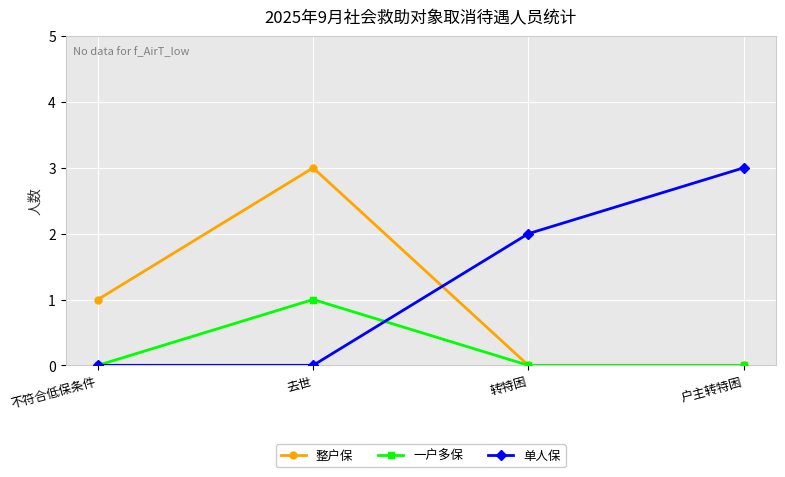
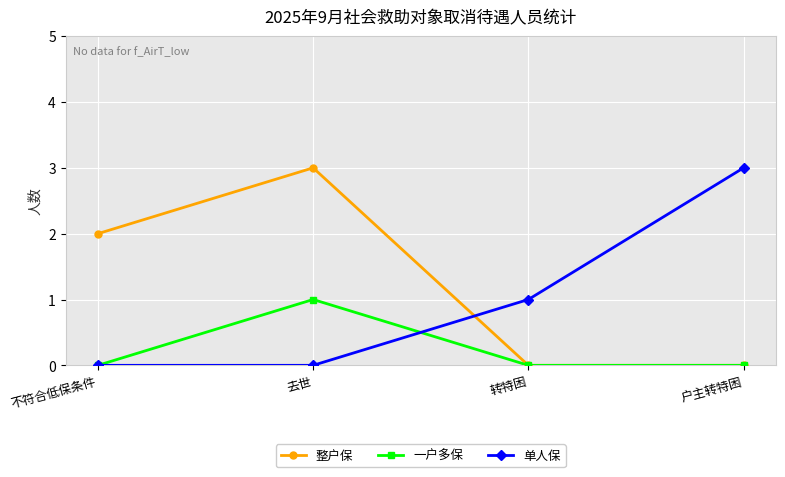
整户保, 不符合低保条件: 1 -> 2
单人保, 转特困: 2 -> 1
